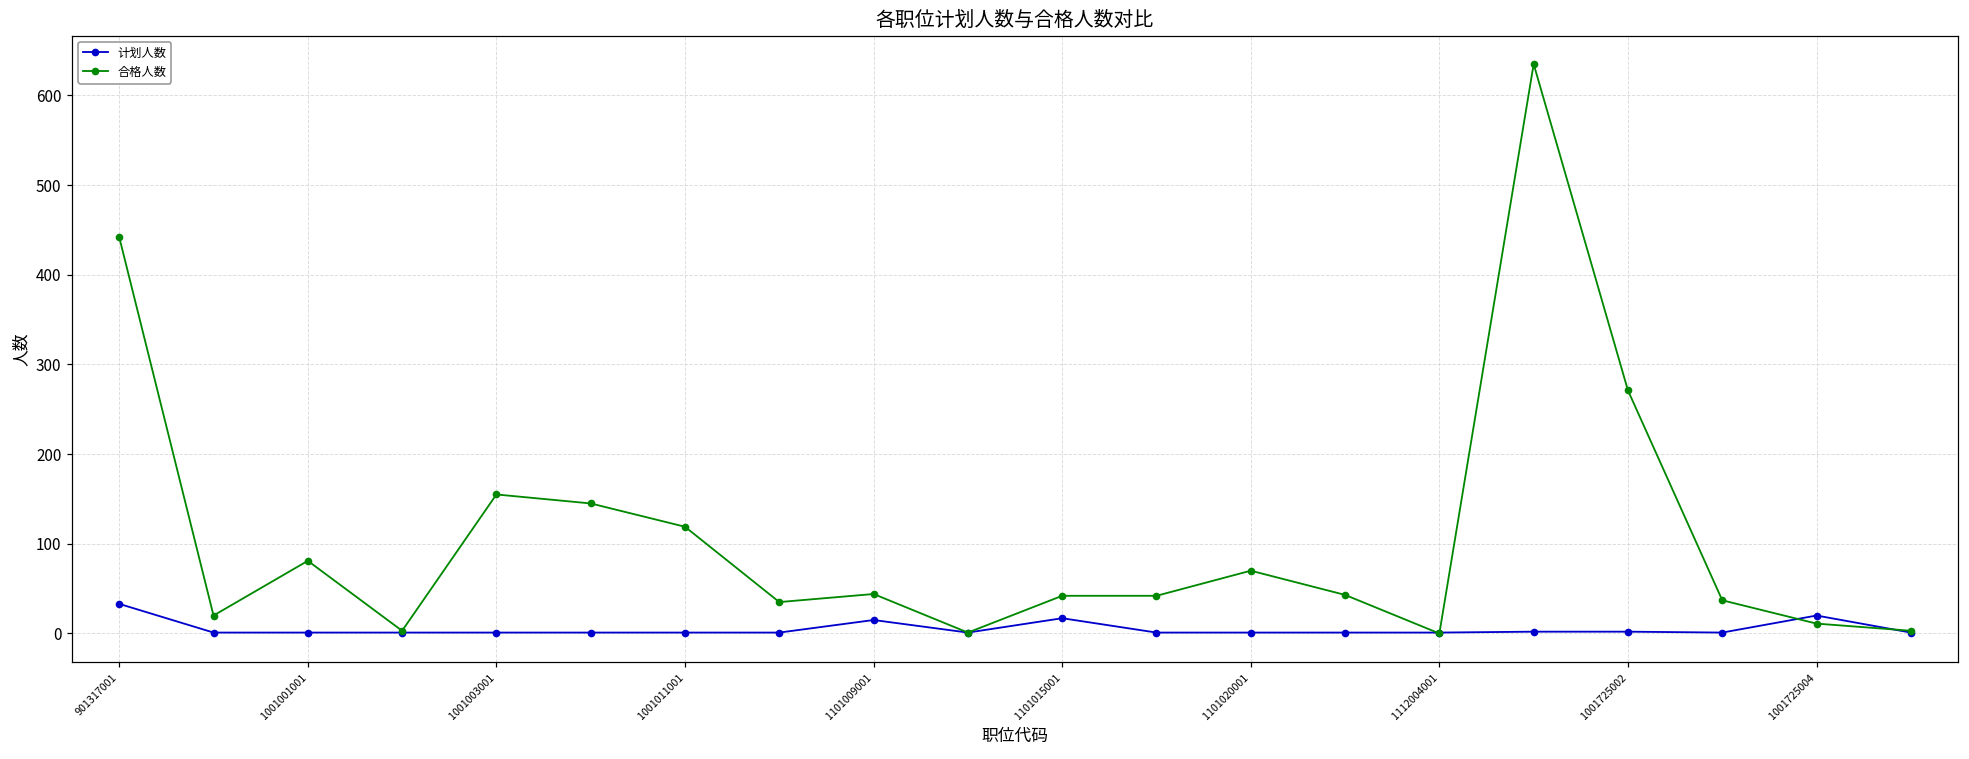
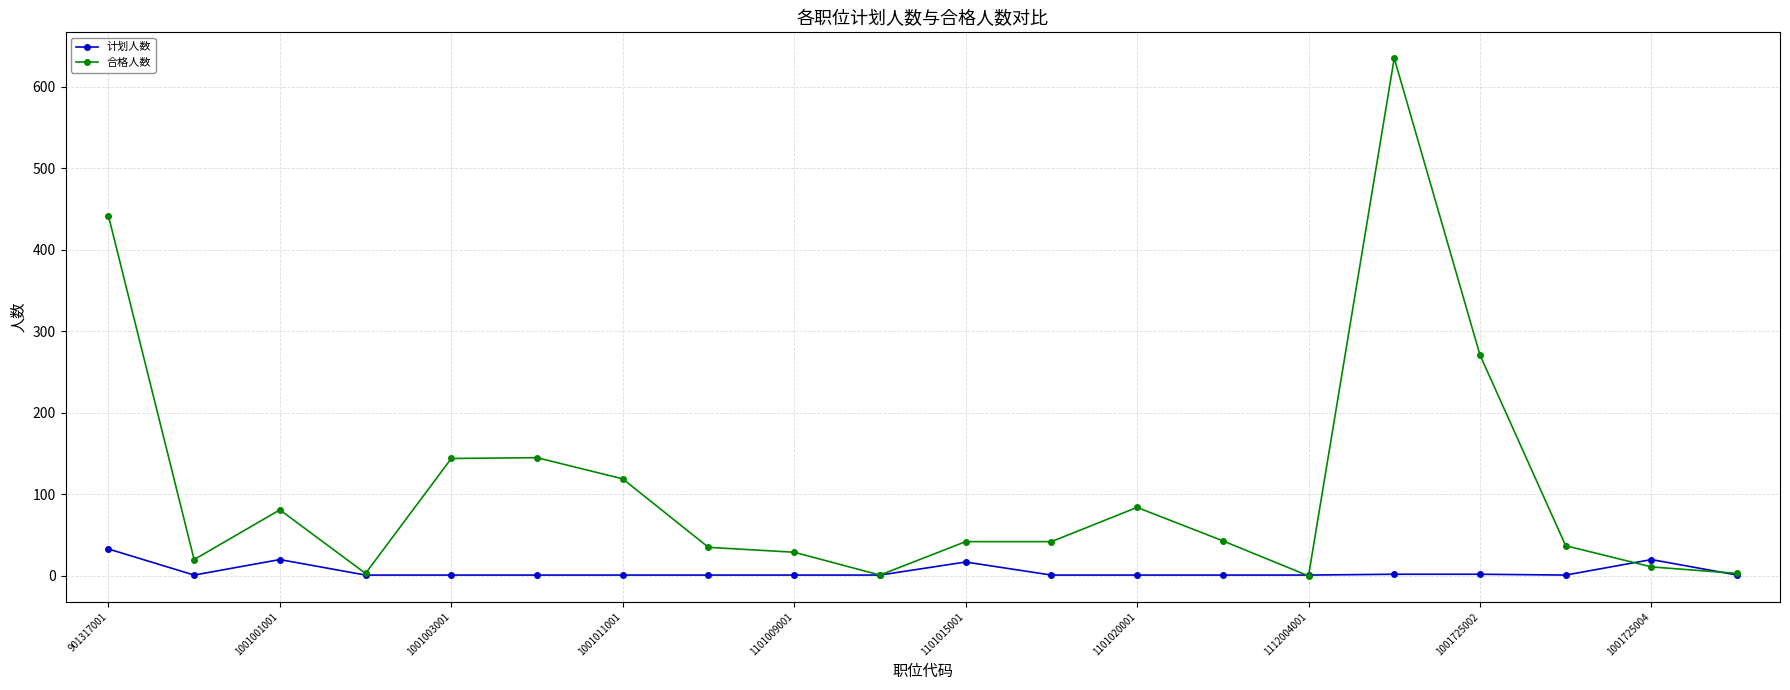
计划人数, 1001001001: 0 -> 20
合格人数, 1001003001: 160 -> 140
计划人数, 1101009001: 20 -> 0
合格人数, 1101009001: 40 -> 30
合格人数, 1101020001: 70 -> 80
